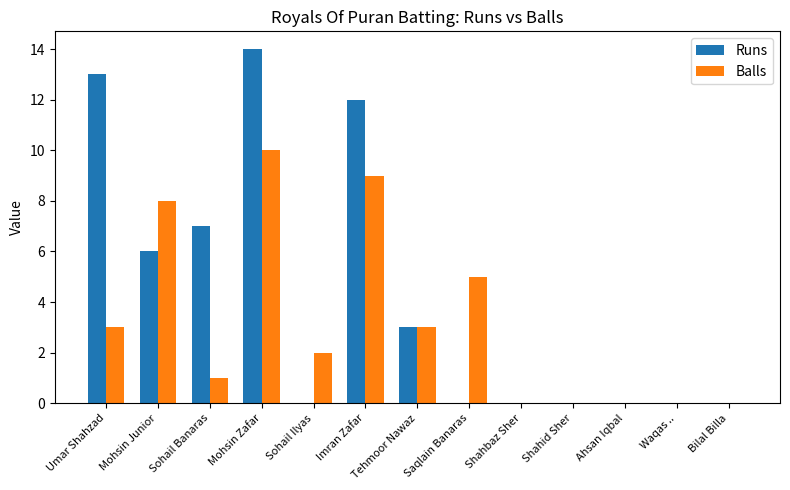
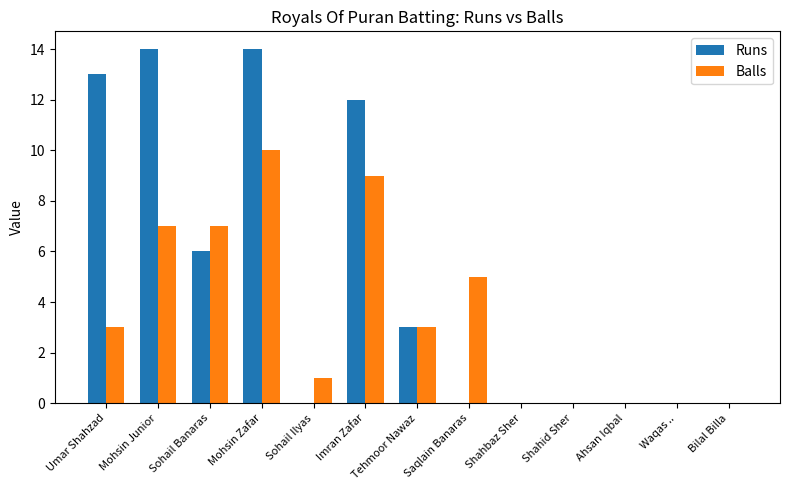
Runs, Mohsin Junior: 6 -> 14
Balls, Mohsin Junior: 8 -> 7
Runs, Sohail Banaras: 7 -> 6
Balls, Sohail Banaras: 1 -> 7
Balls, Sohail Ilyas: 2 -> 1
